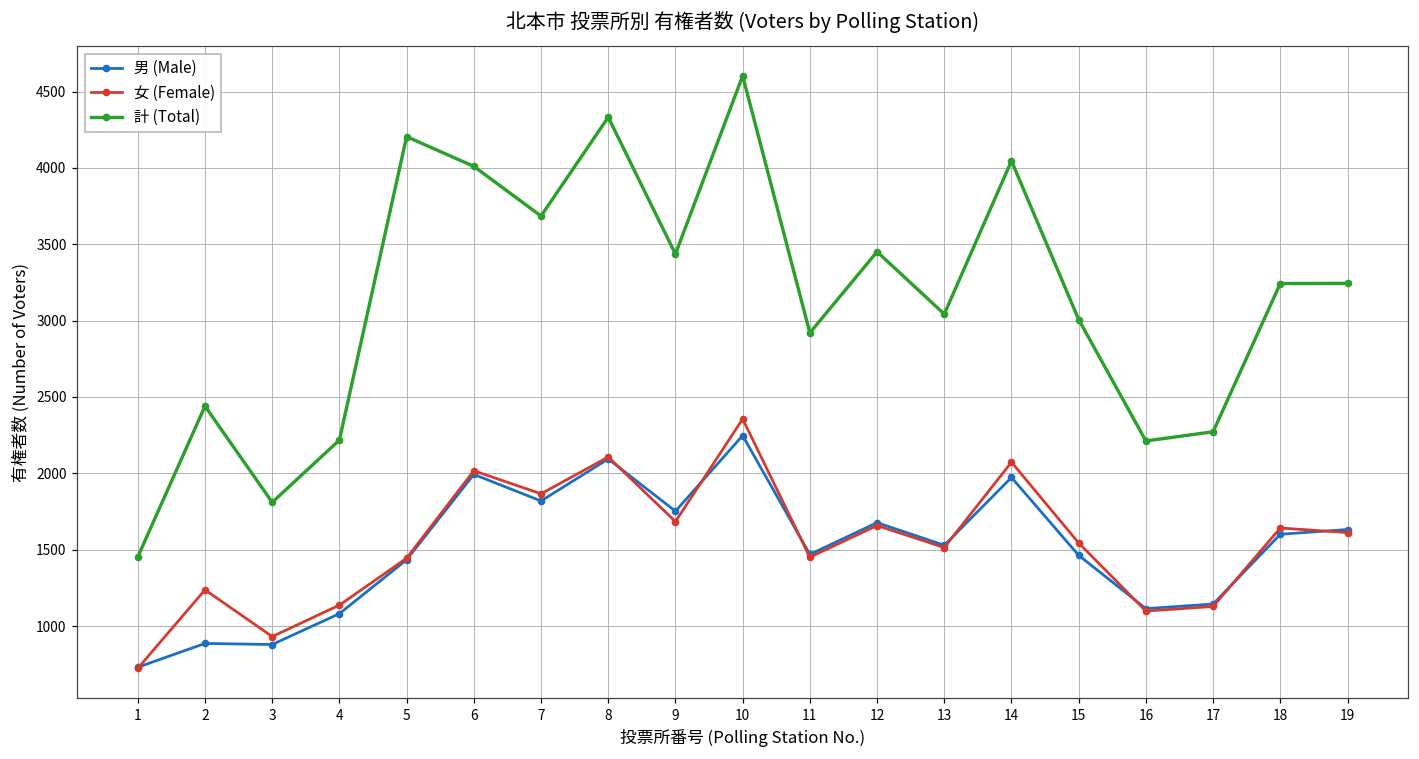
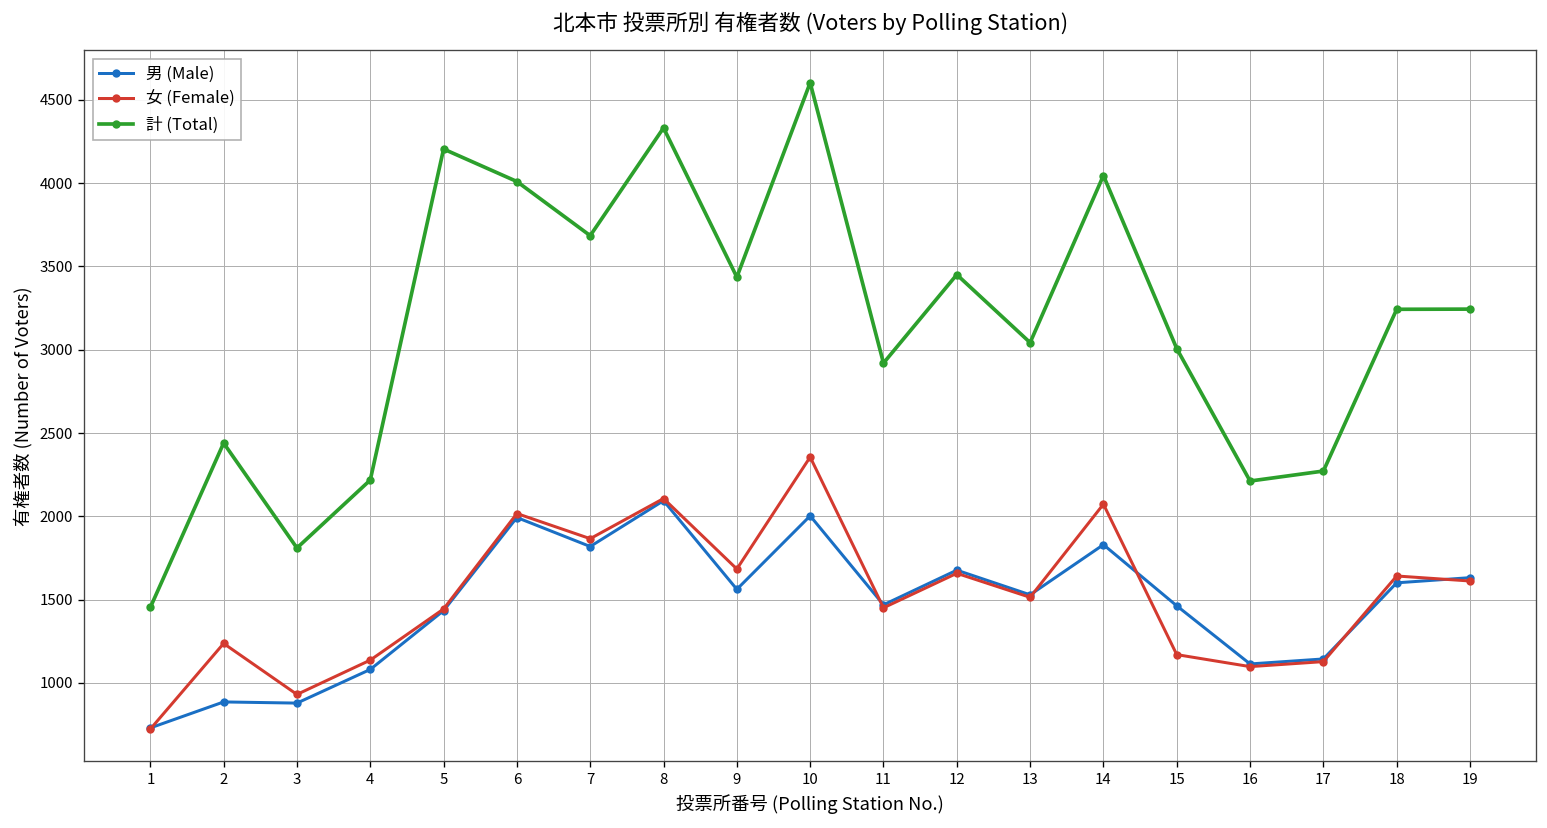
男 (Male), 9: 1750 -> 1560
男 (Male), 10: 2250 -> 2000
男 (Male), 14: 1970 -> 1830
女 (Female), 15: 1540 -> 1170
